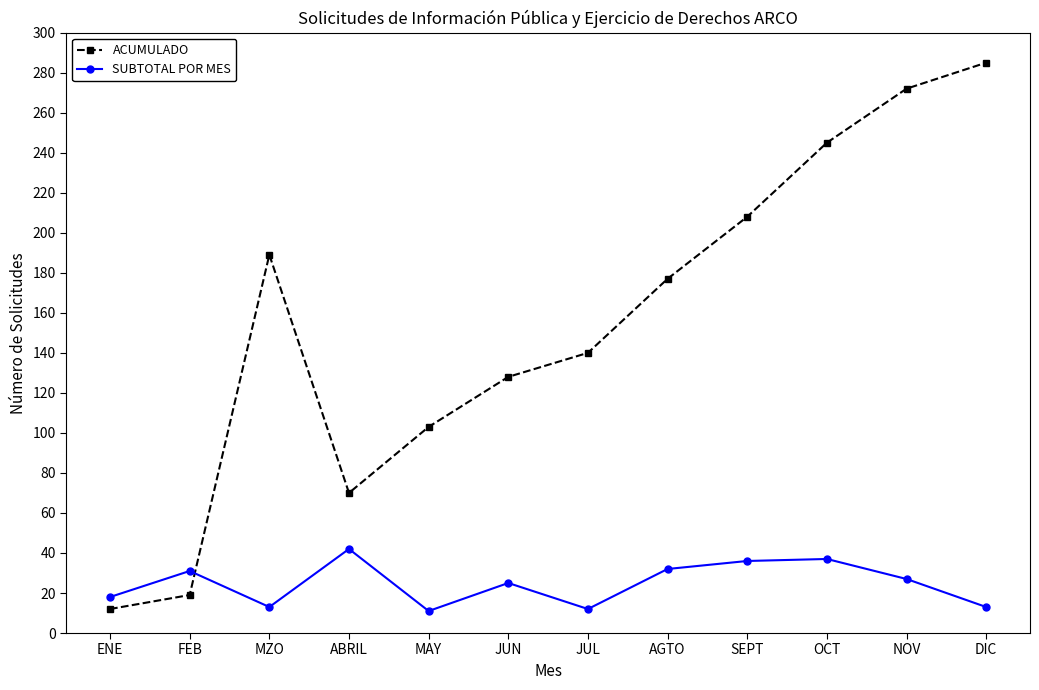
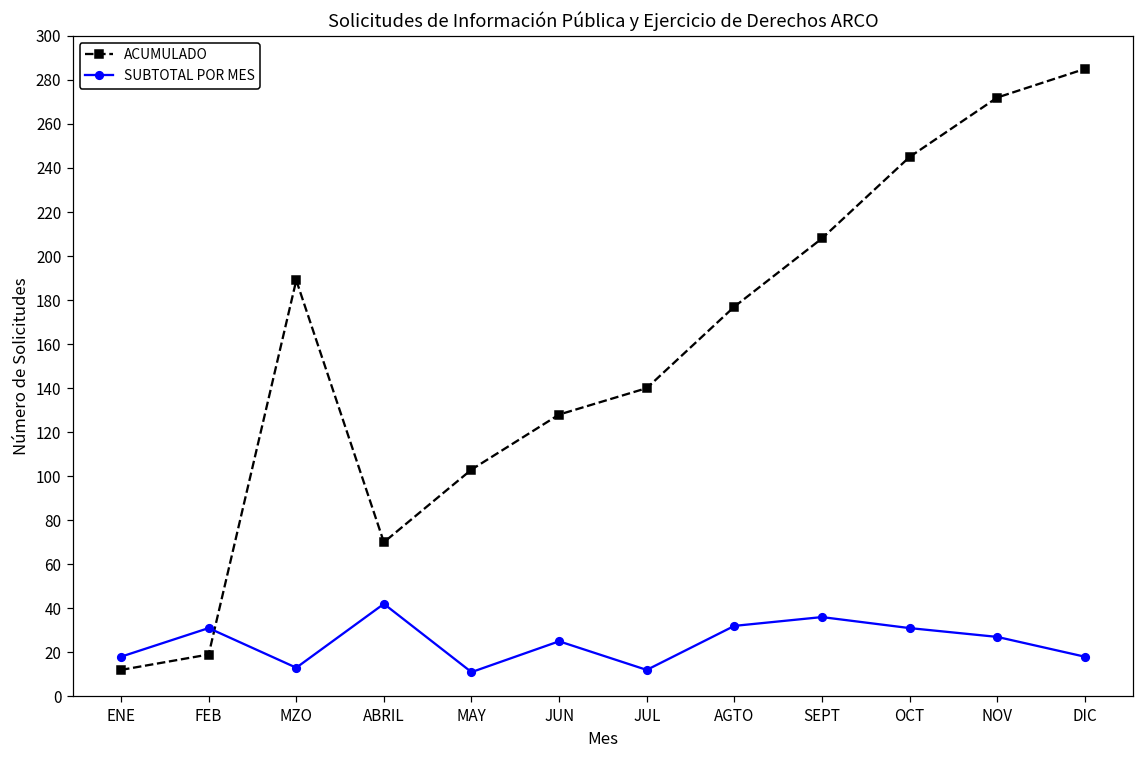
SUBTOTAL POR MES, OCT: 37 -> 31
SUBTOTAL POR MES, DIC: 13 -> 18
